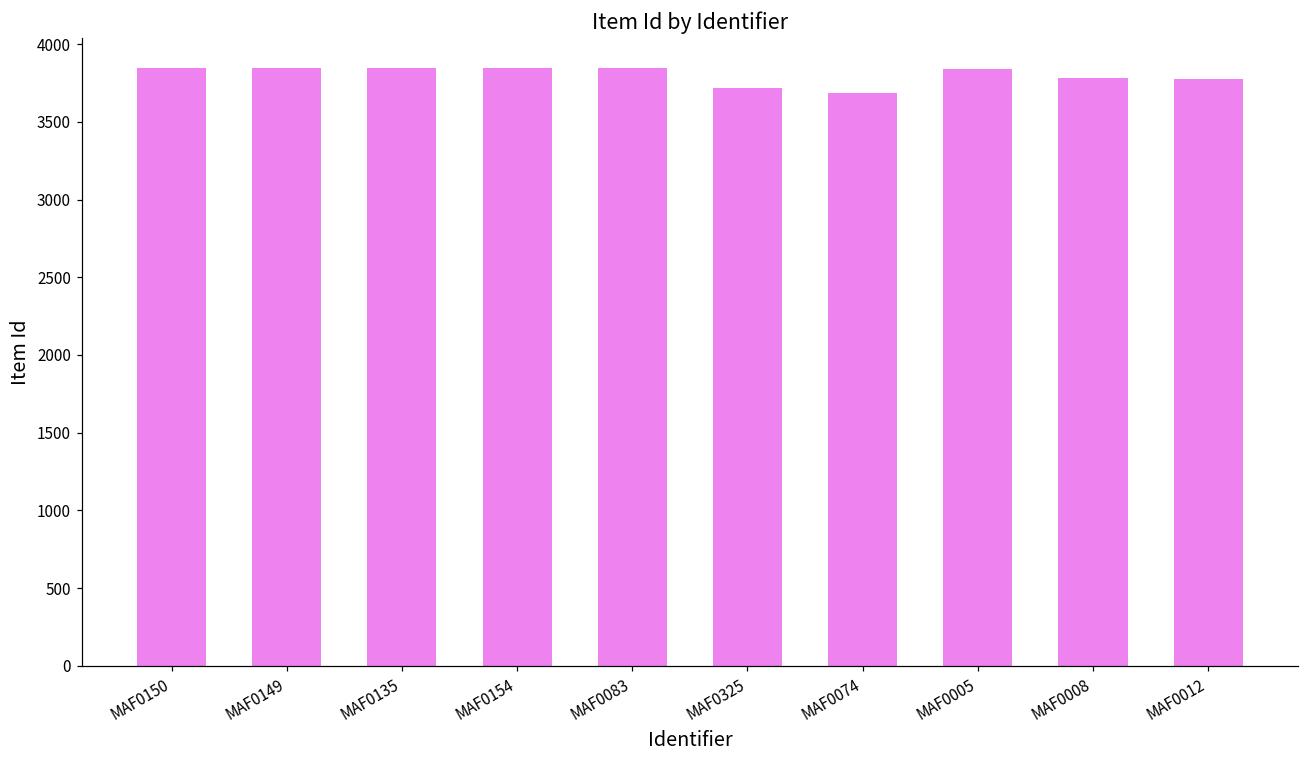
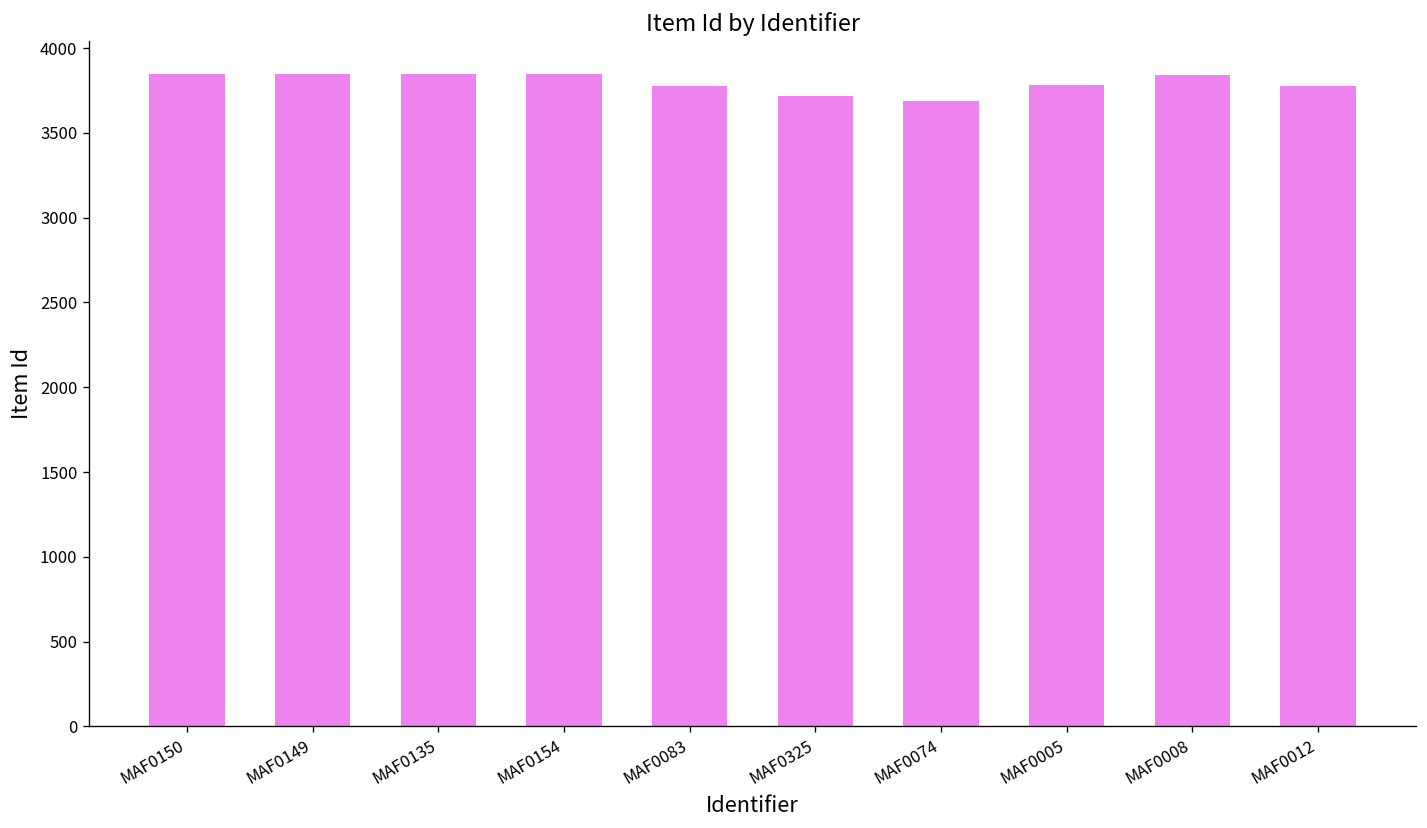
MAF0083: 3840 -> 3780
MAF0005: 3840 -> 3780
MAF0008: 3780 -> 3840
